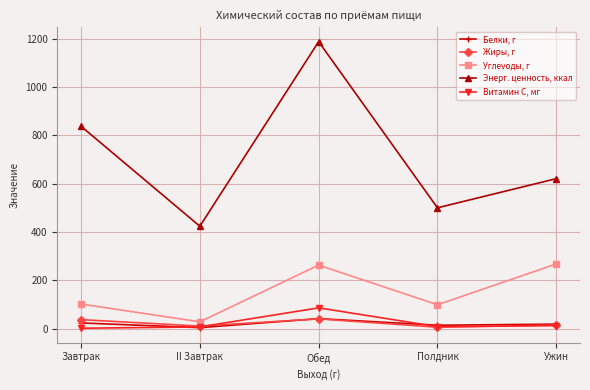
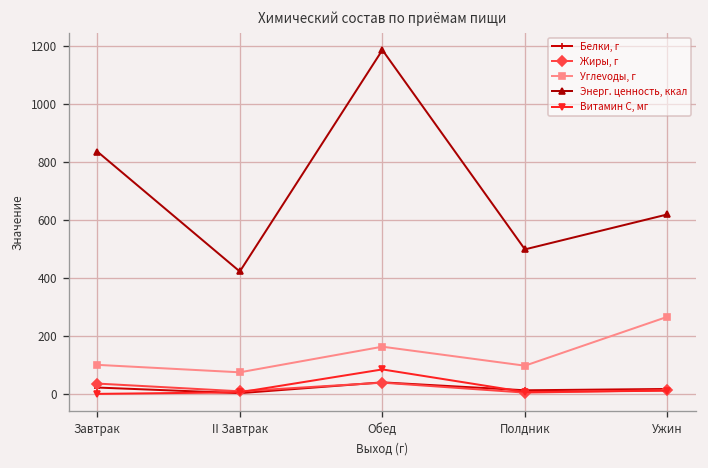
Углevoды, г, II Завтрак: 30 -> 80
Углevoды, г, Обед: 260 -> 160
